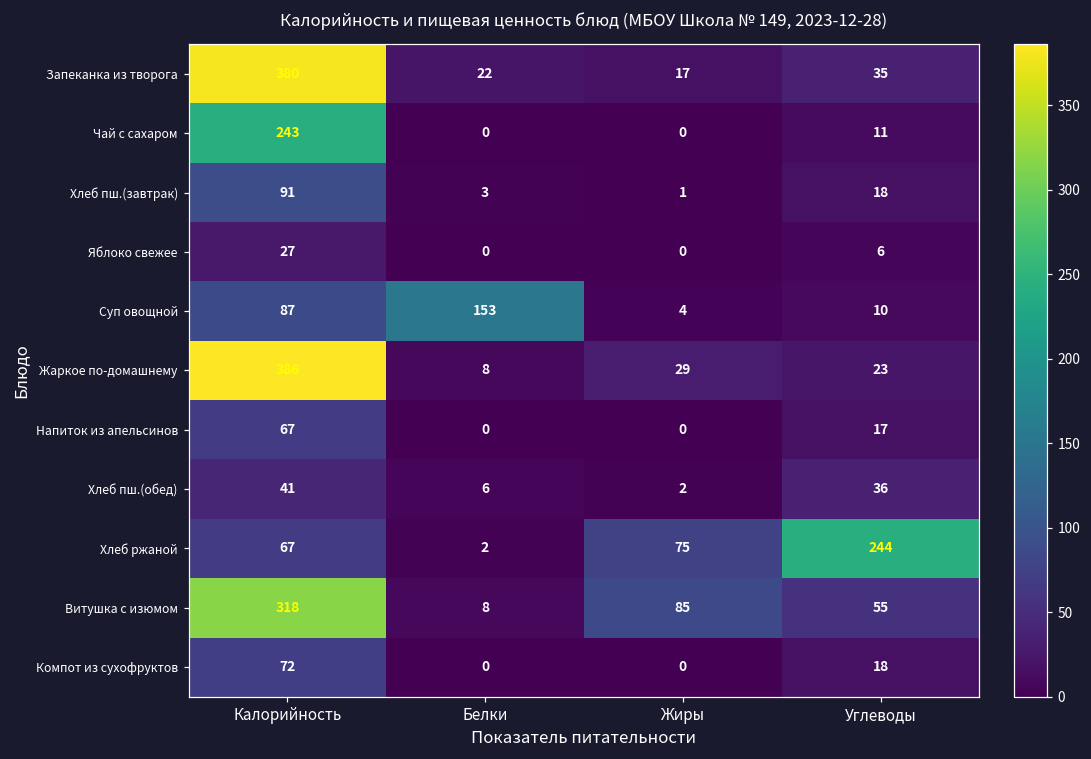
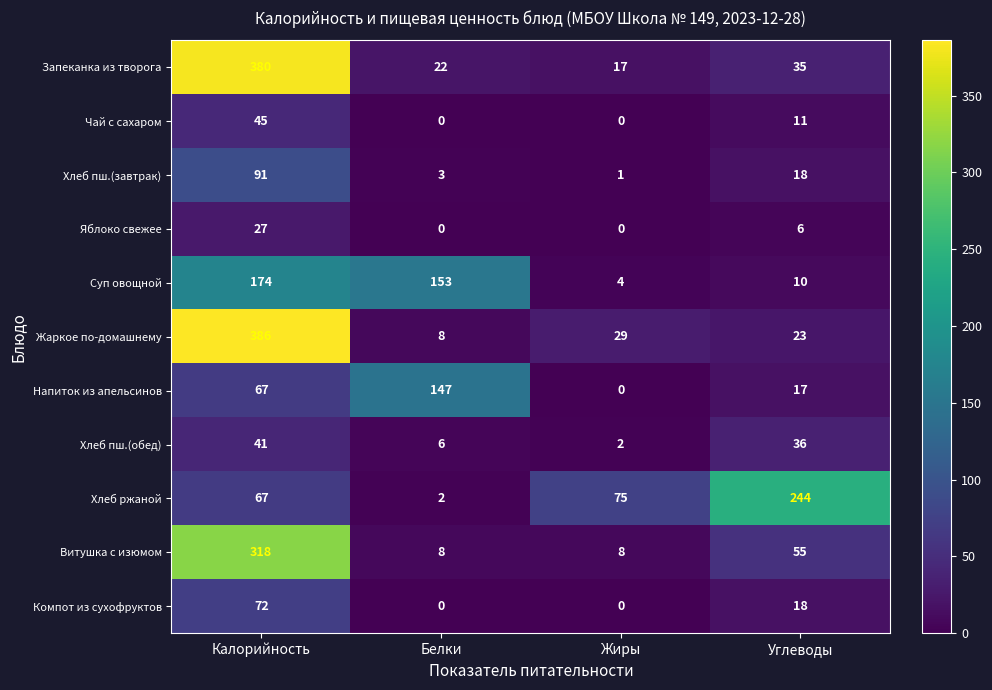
Чай с сахаром, Калорийность: 243 -> 45
Суп овощной, Калорийность: 87 -> 174
Напиток из апельсинов, Белки: 0 -> 147
Витушка с изюмом, Жиры: 85 -> 8
